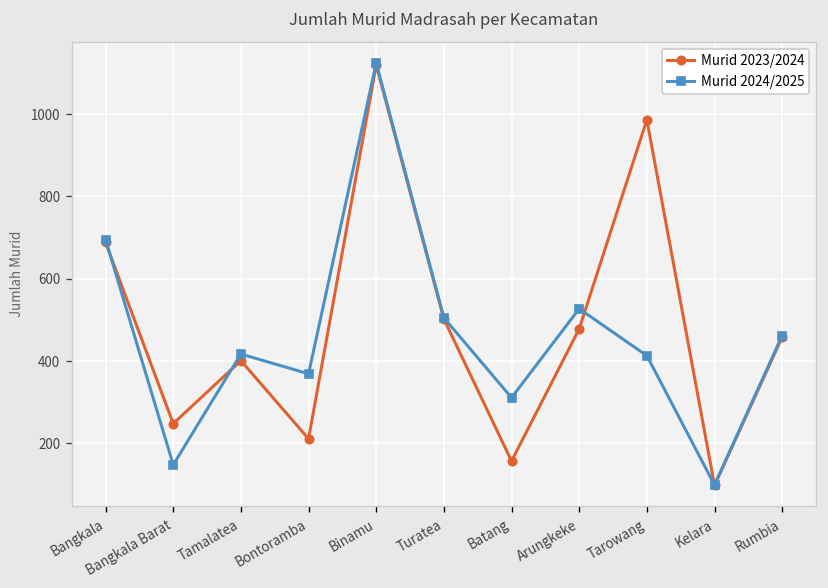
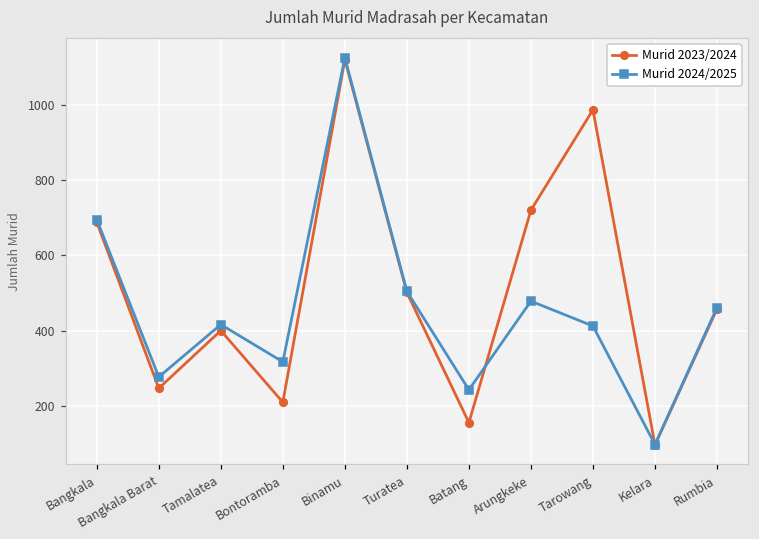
Murid 2024/2025, Bangkala Barat: 150 -> 280
Murid 2024/2025, Bontoramba: 370 -> 320
Murid 2024/2025, Batang: 310 -> 240
Murid 2023/2024, Arungkeke: 480 -> 720
Murid 2024/2025, Arungkeke: 530 -> 480
